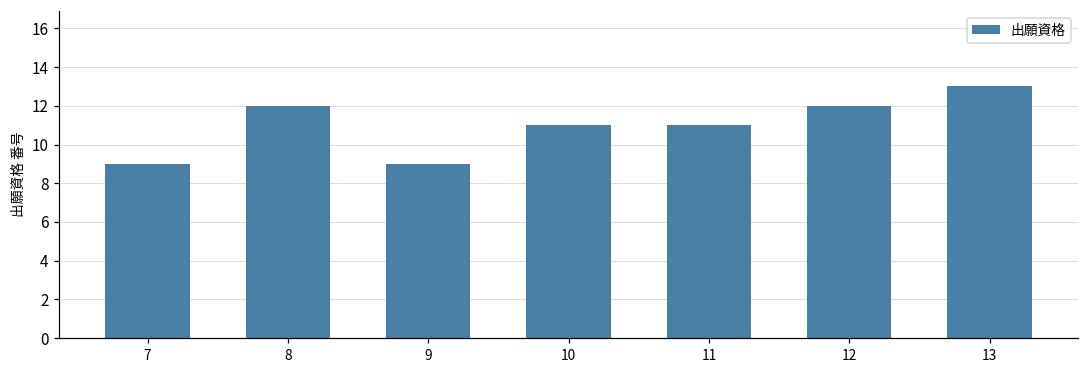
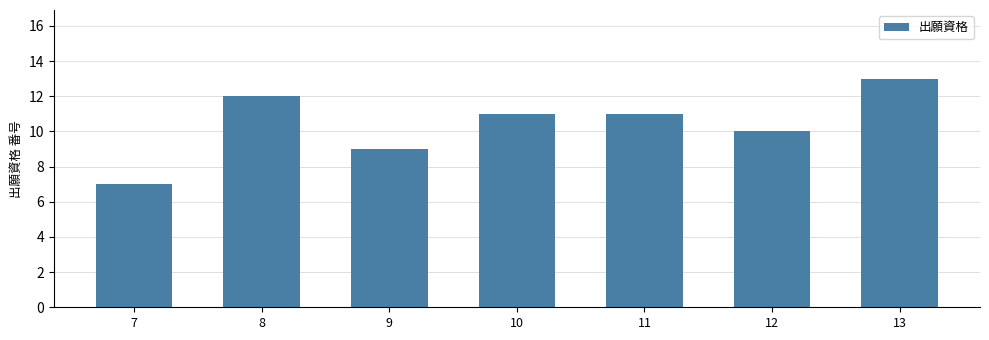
7: 9 -> 7
12: 12 -> 10
